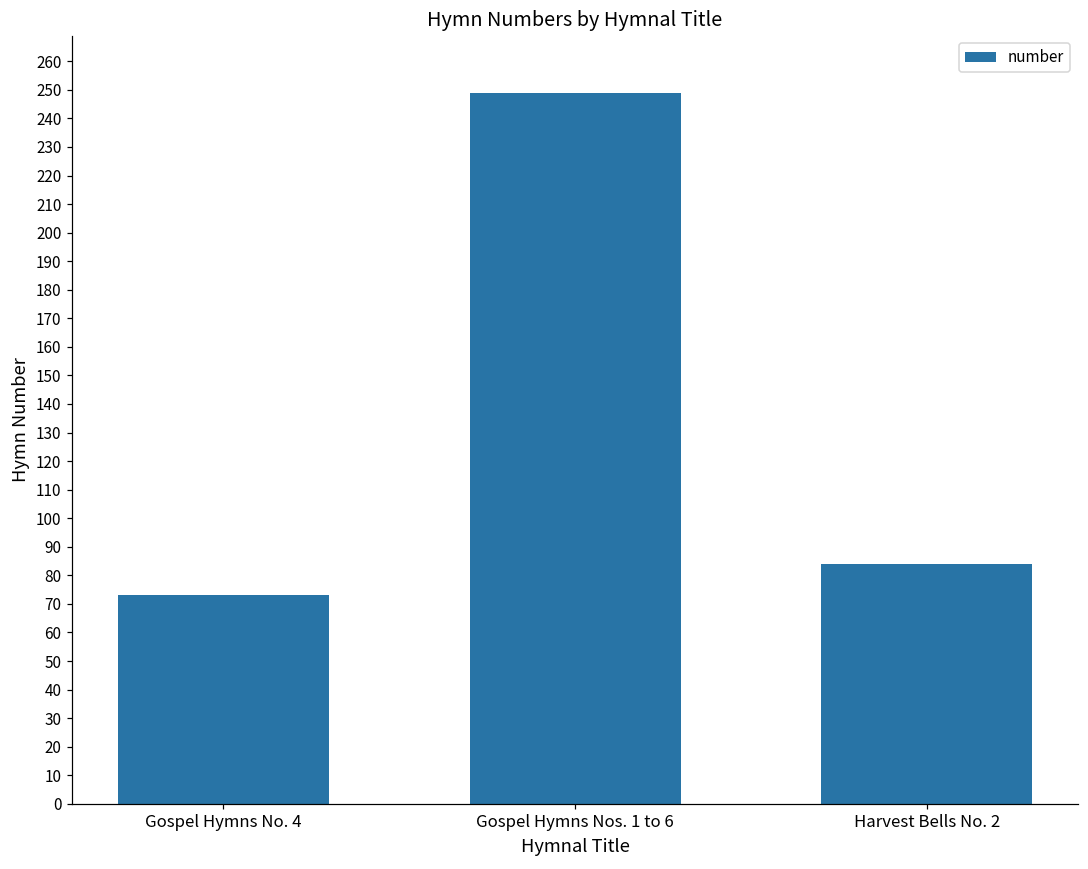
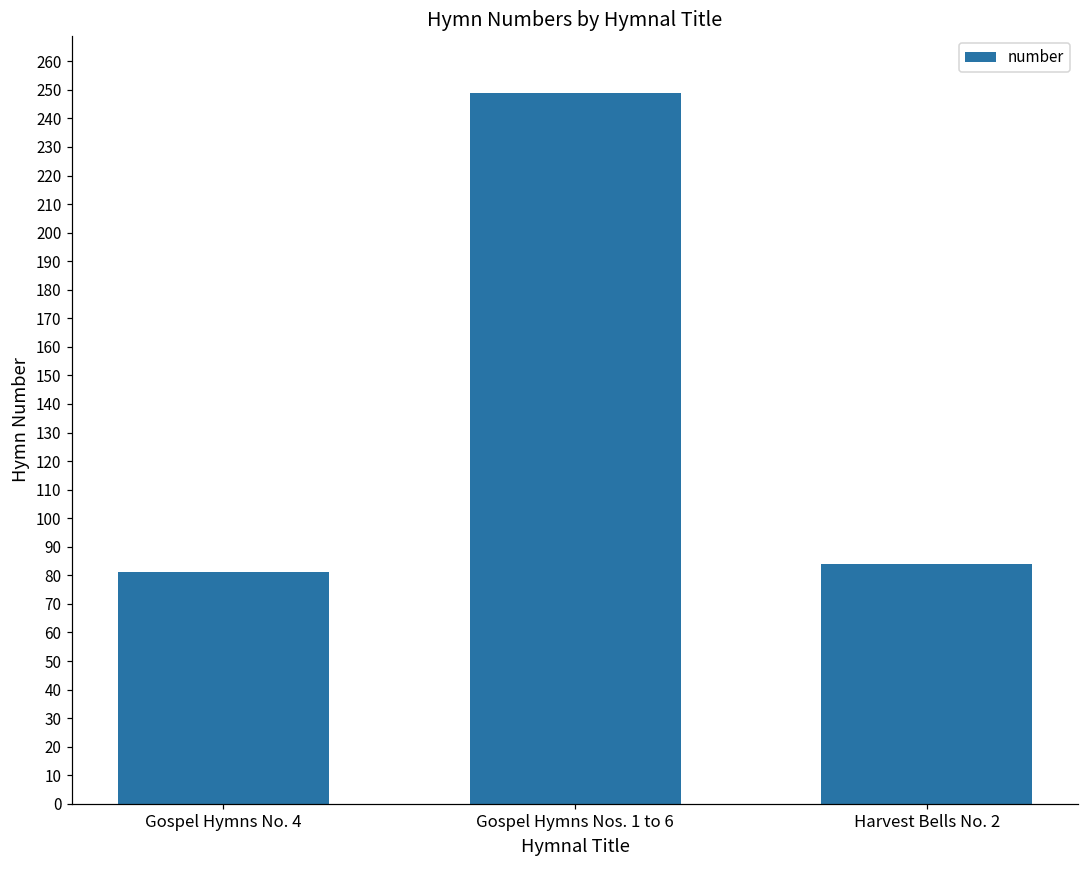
Gospel Hymns No. 4: 73 -> 81
